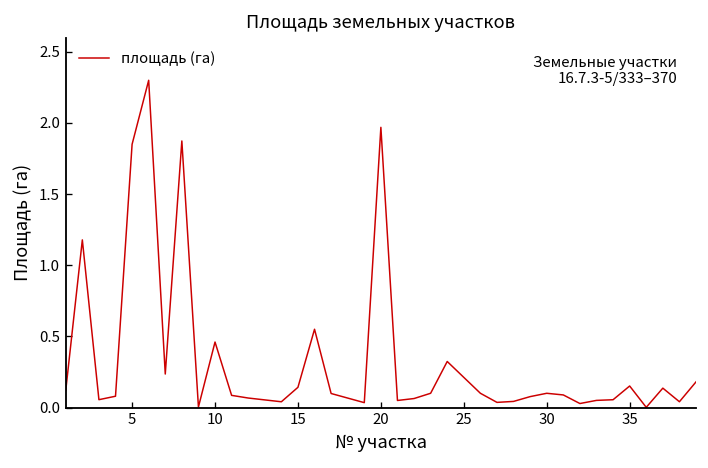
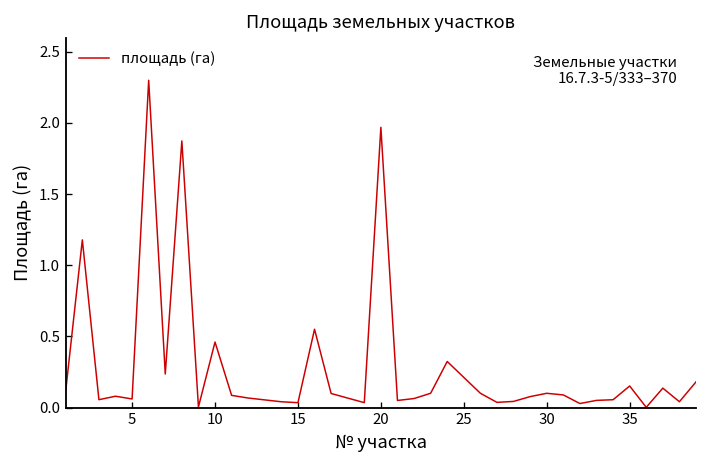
5: 1.85 -> 0.06
15: 0.14 -> 0.03
